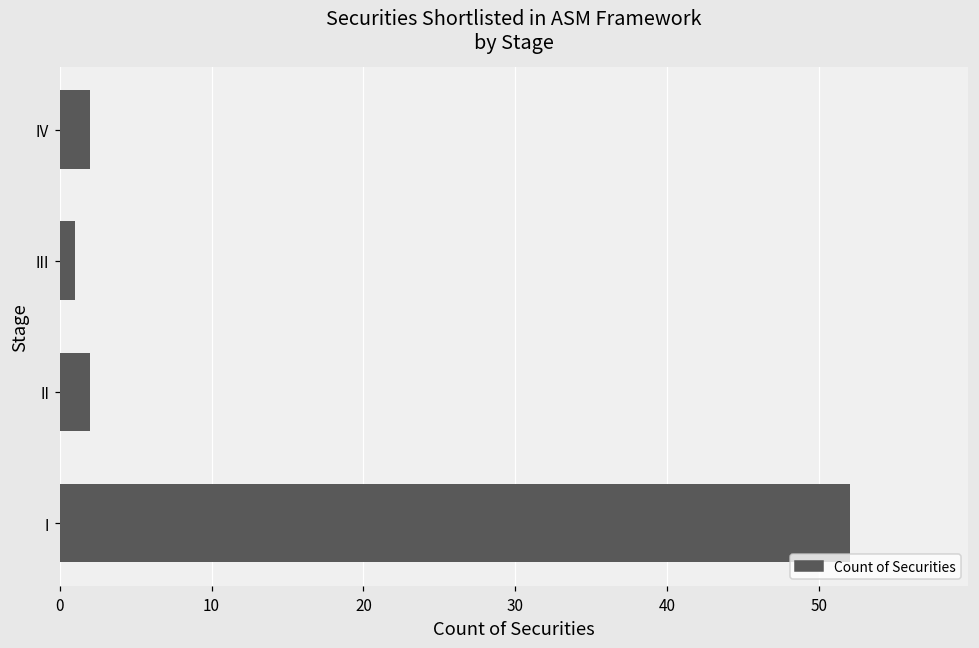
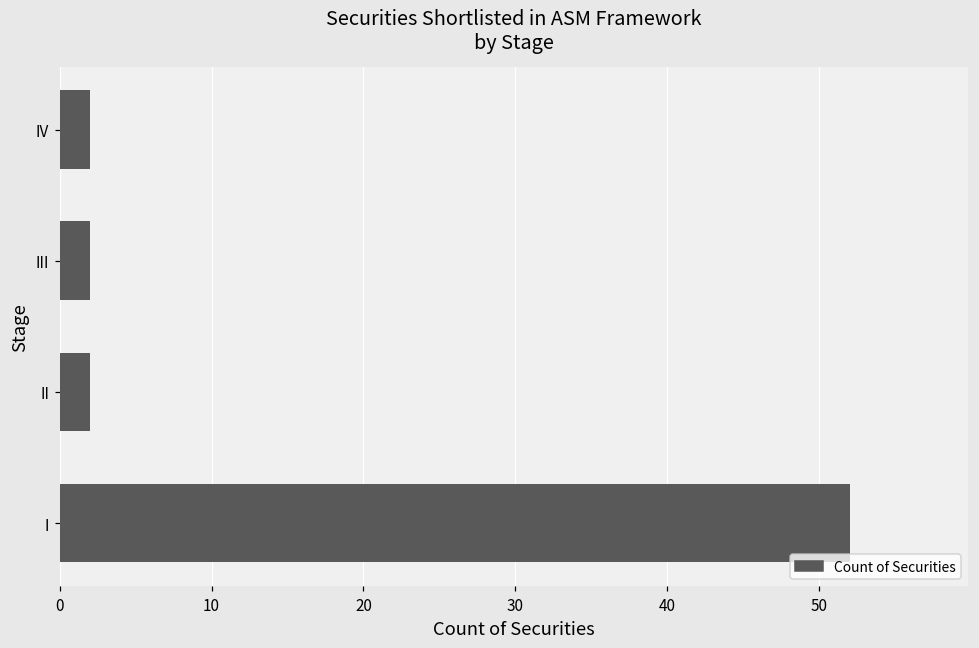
III: 1 -> 2
